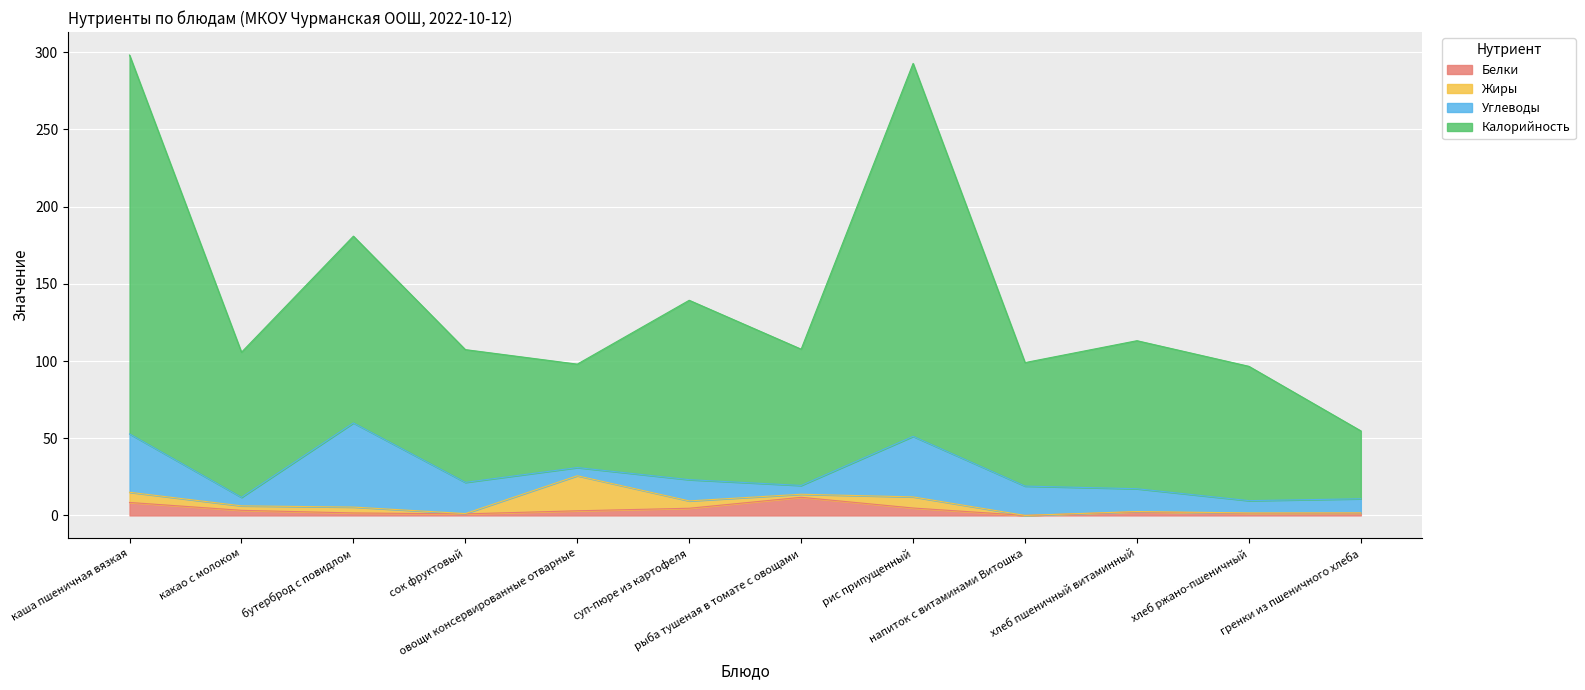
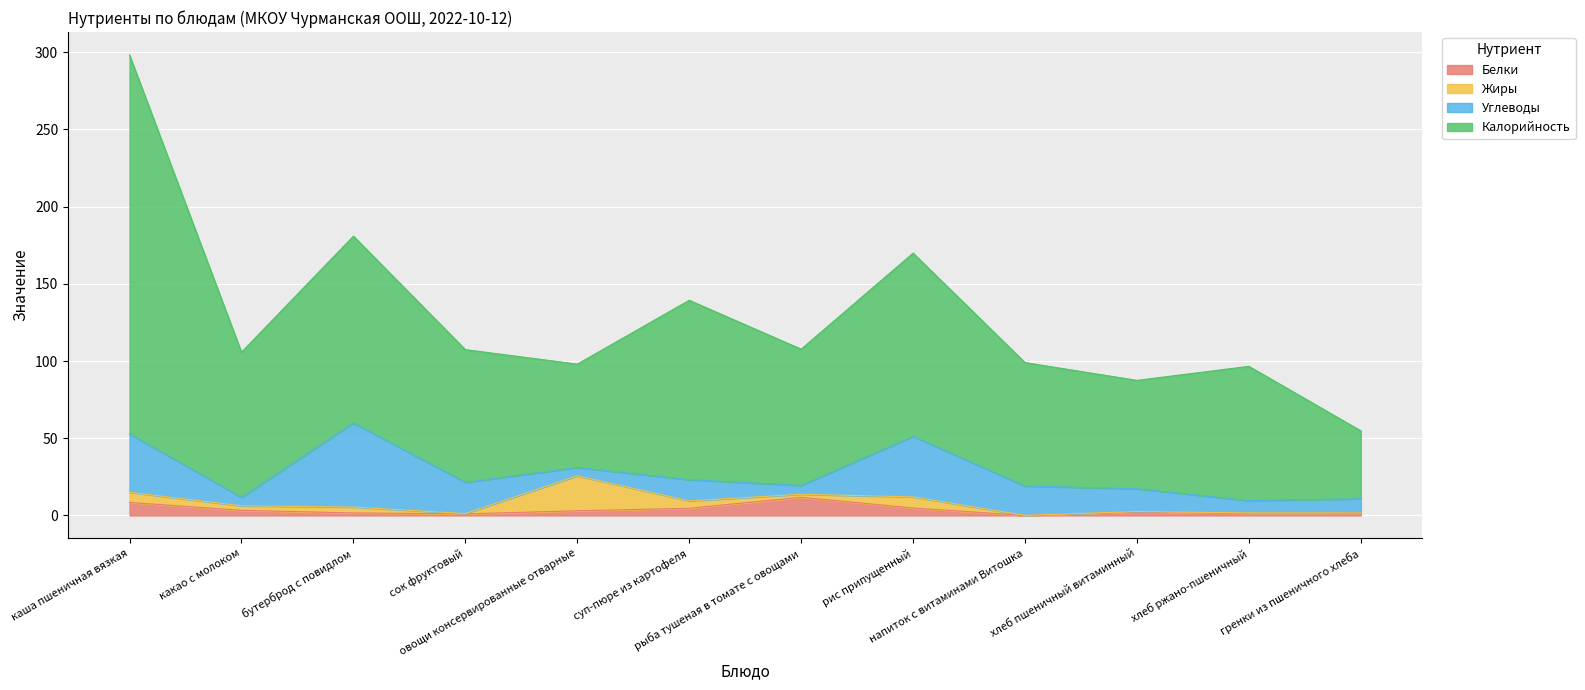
Калорийность, рис припущенный: 242 -> 119
Калорийность, хлеб пшеничный витаминный: 96 -> 70
